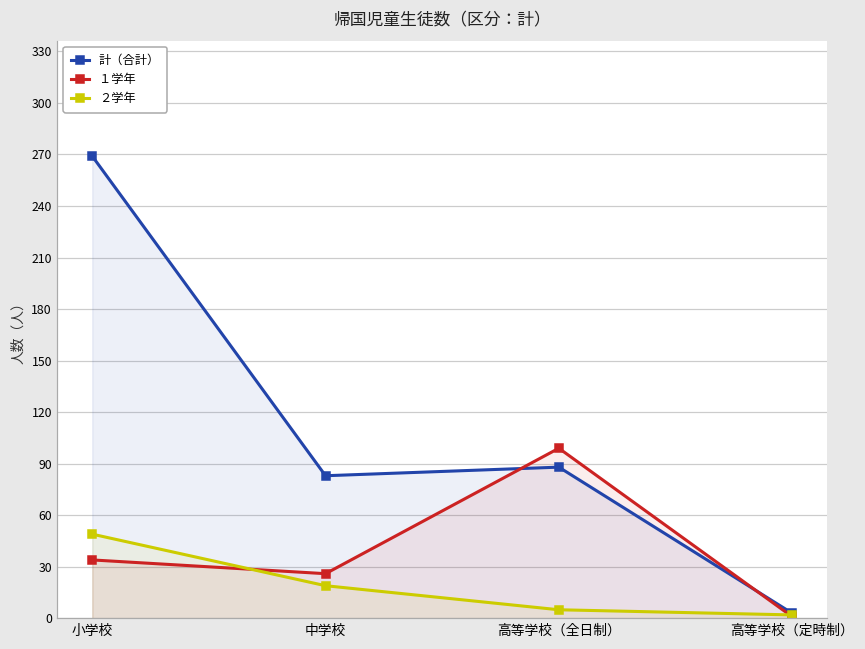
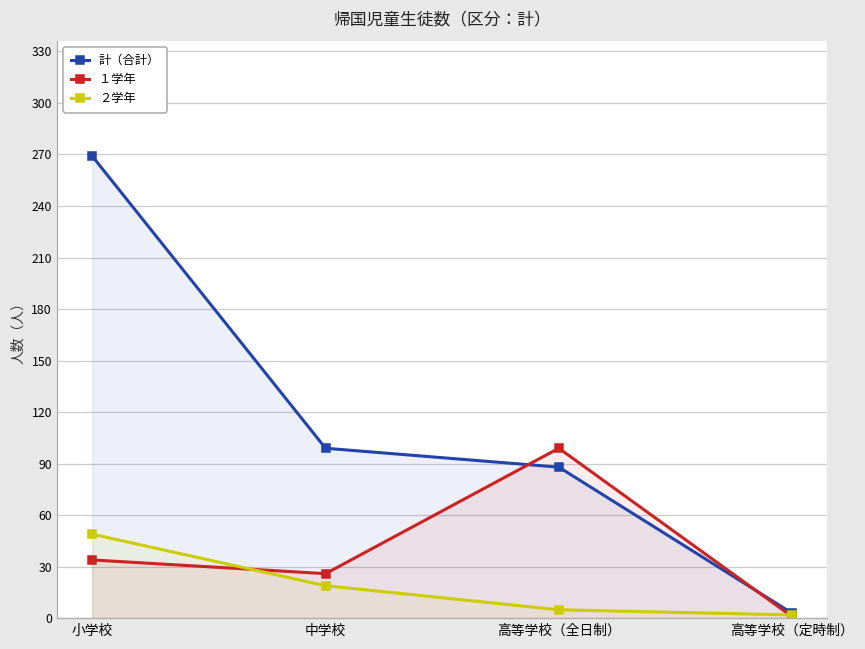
計（合計）, 中学校: 83 -> 99
